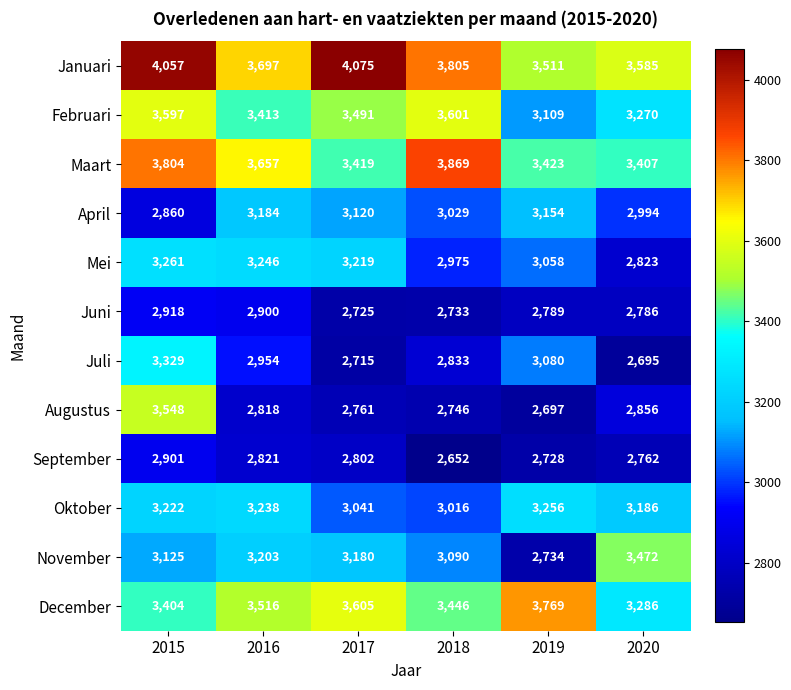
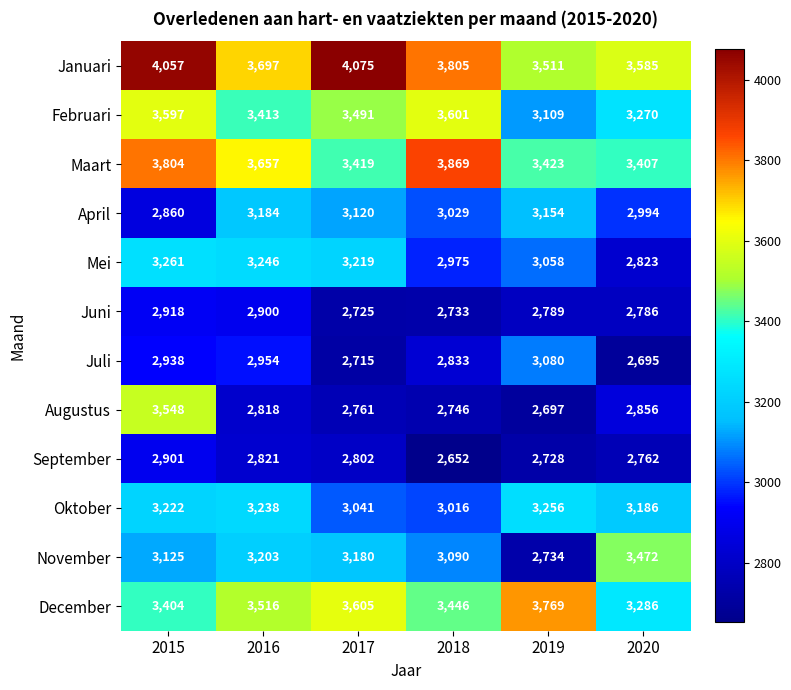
Juli, 2015: 3,329 -> 2,938
